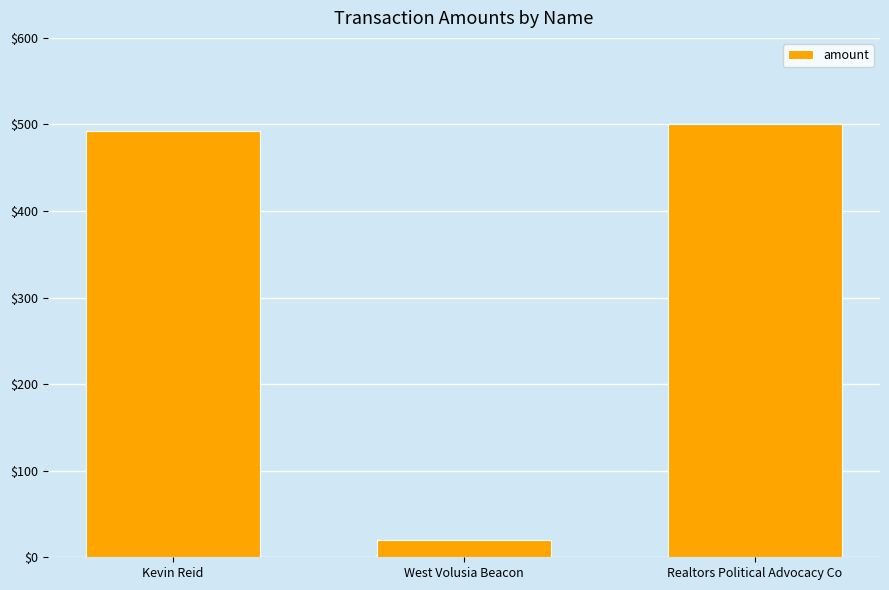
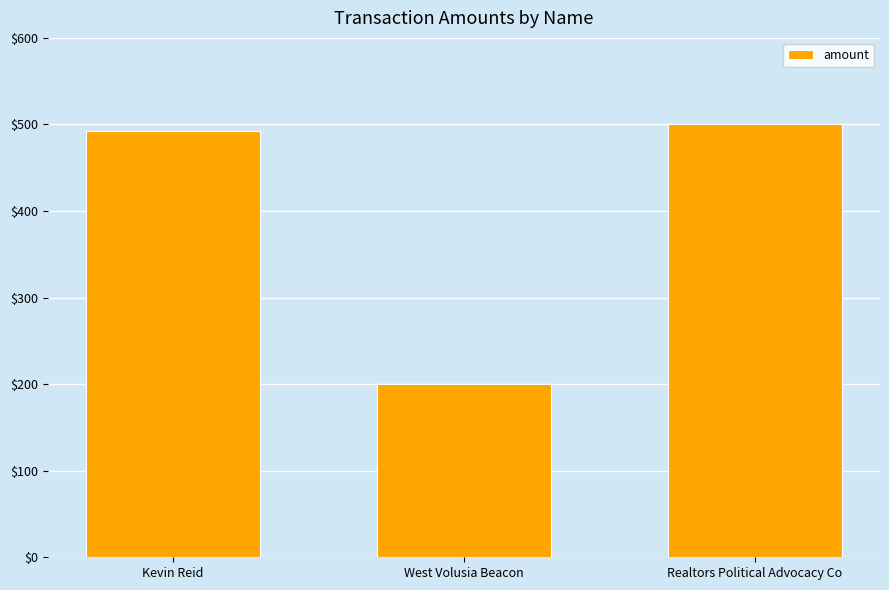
West Volusia Beacon: $20 -> $200
